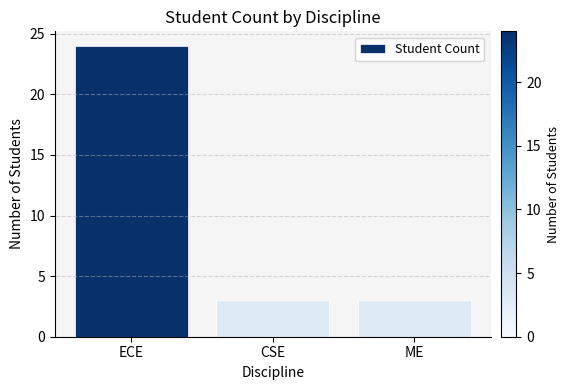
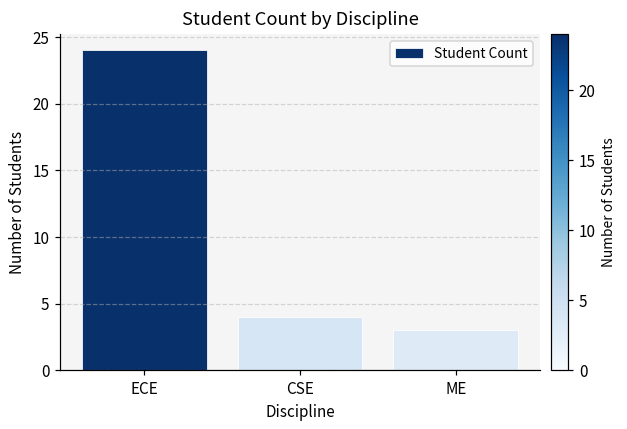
CSE: 3 -> 4
